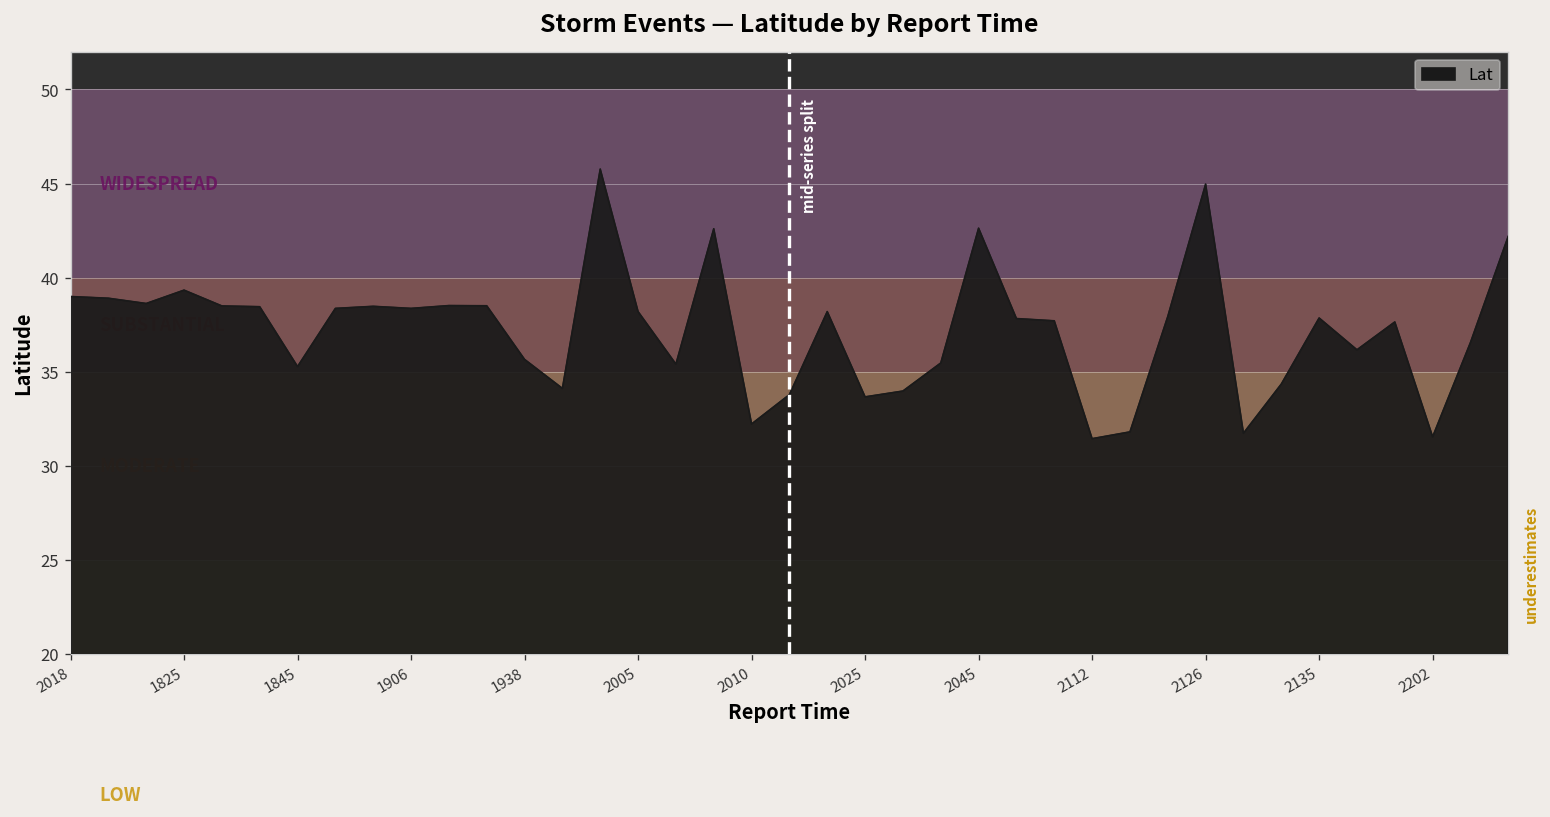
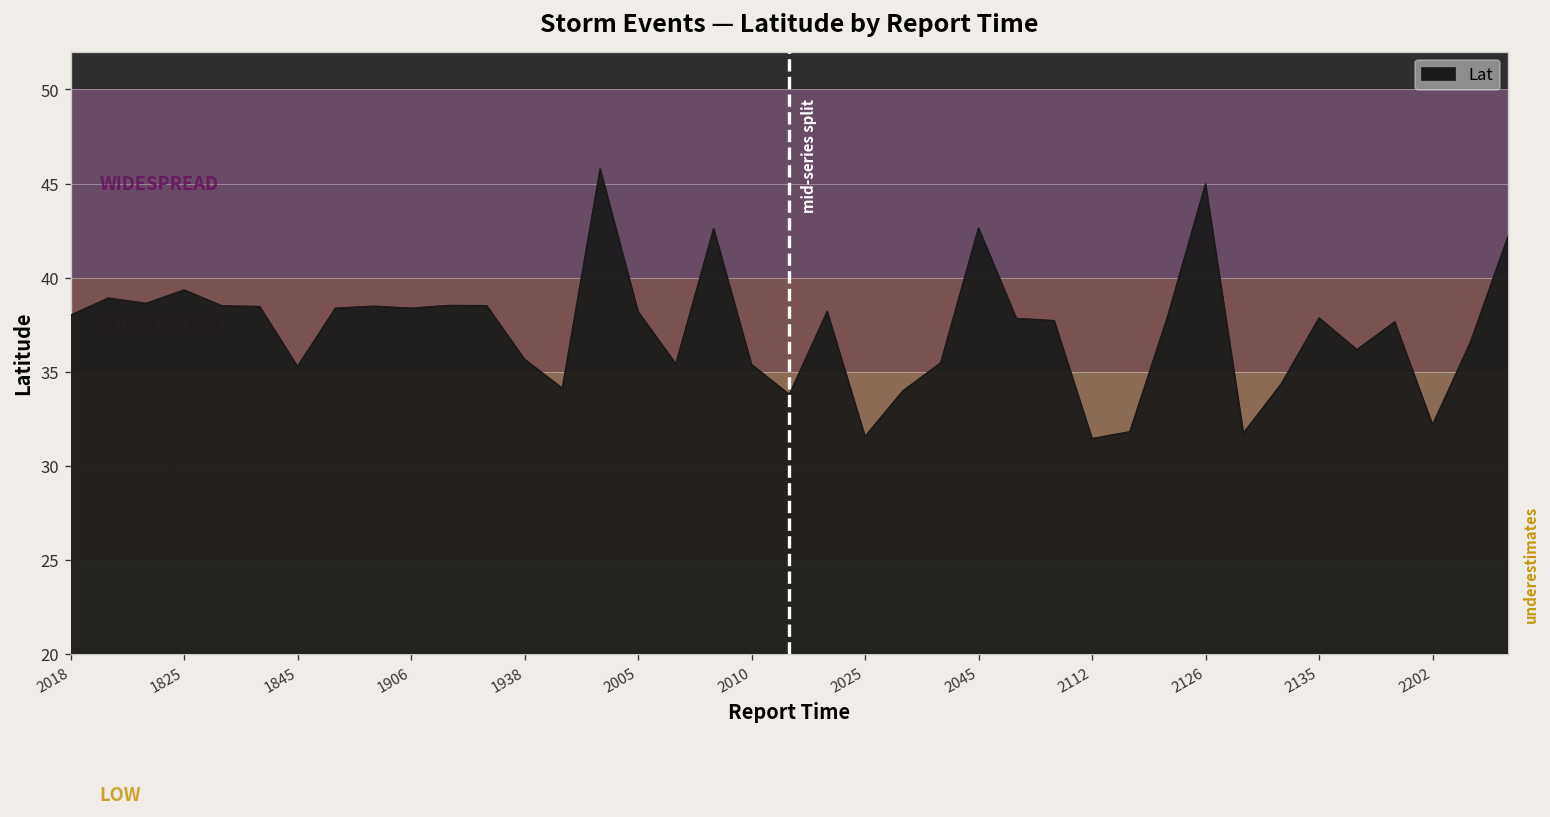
2018: 39 -> 38
2010: 32.2 -> 35.4
2025: 33.7 -> 31.6
2202: 31.6 -> 32.2
